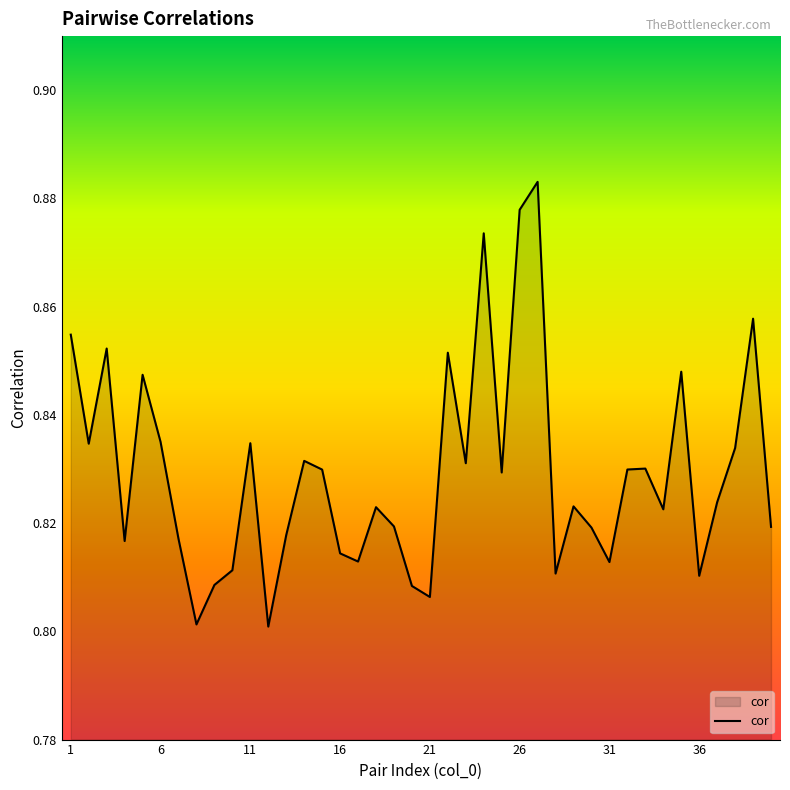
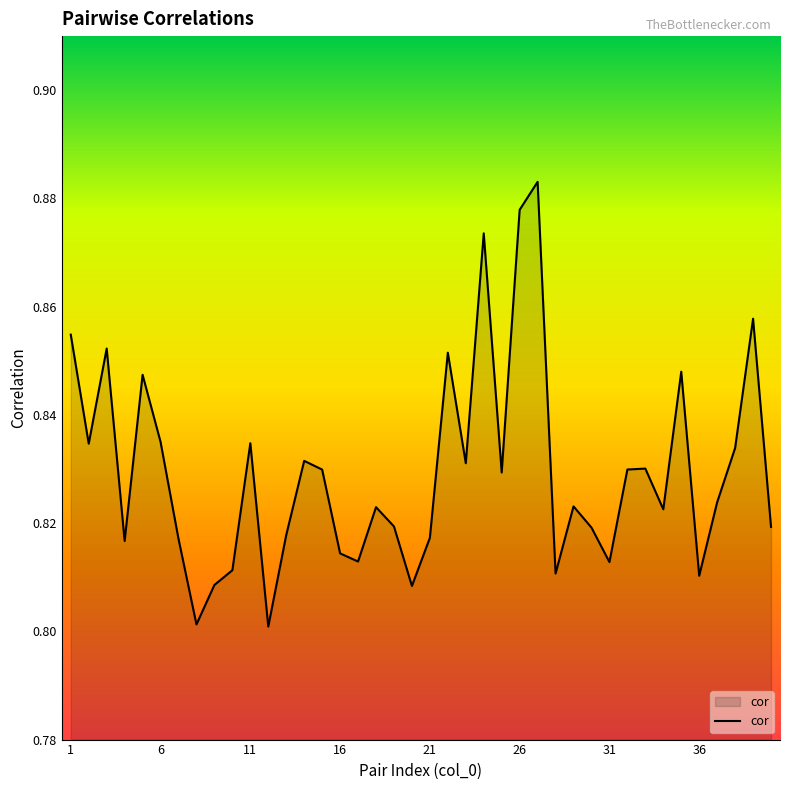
21: 0.806 -> 0.817
